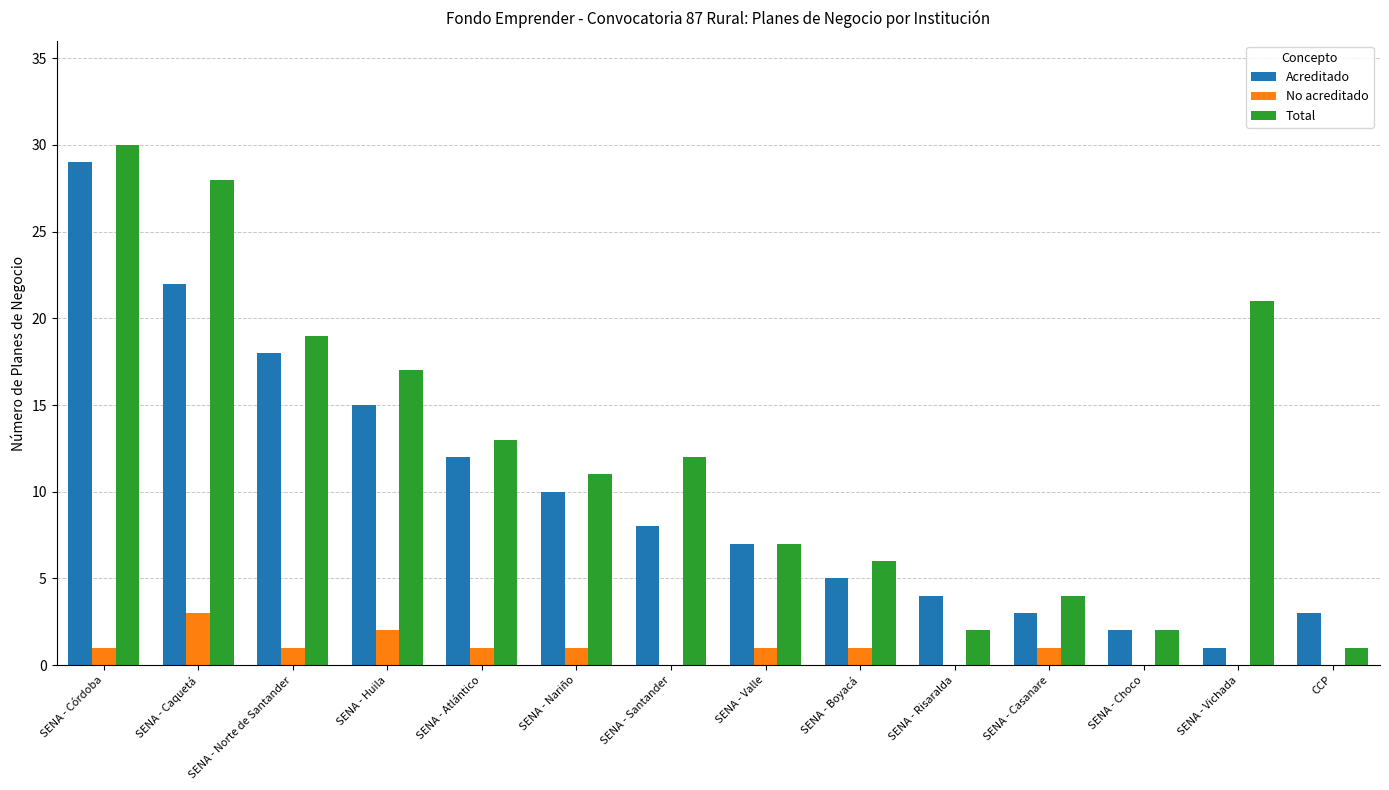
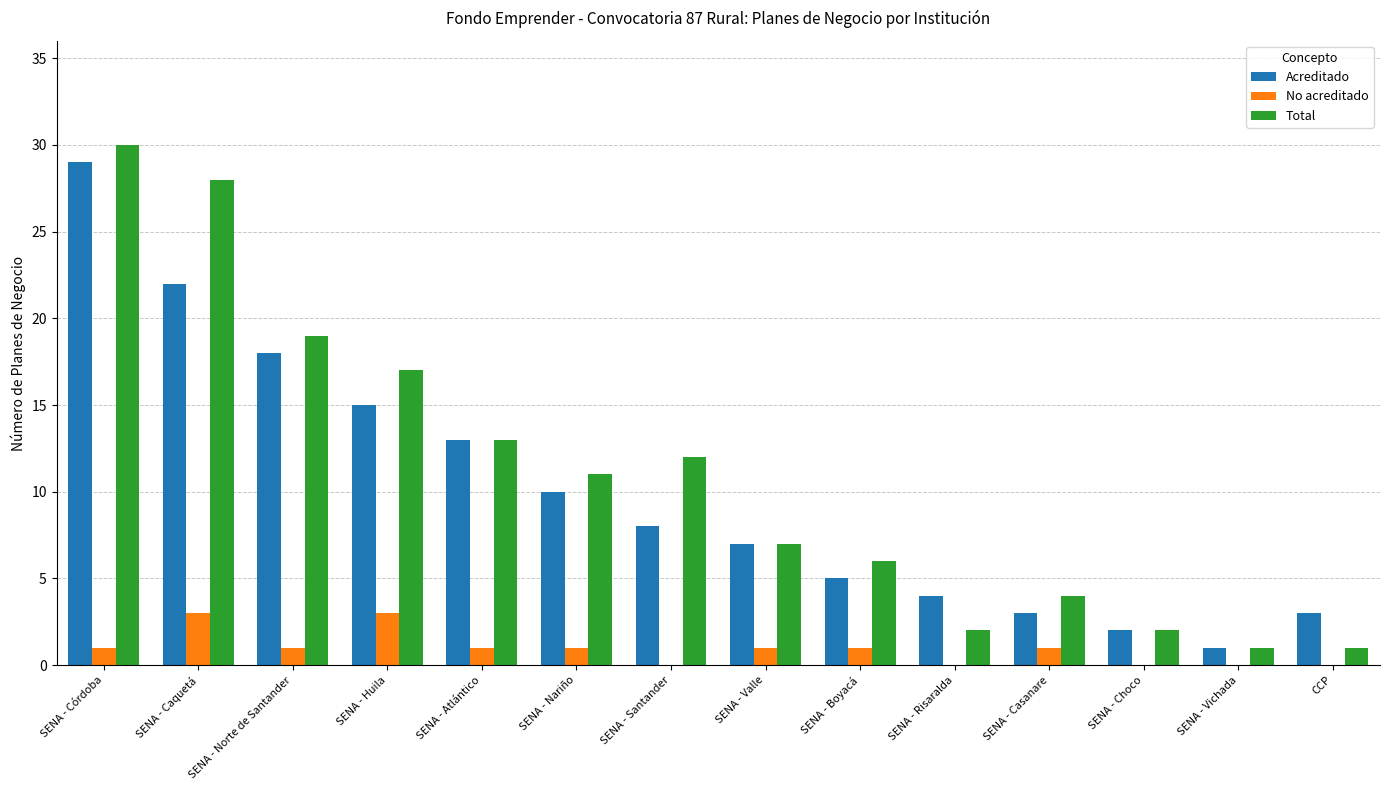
No acreditado, SENA - Huila: 2 -> 3
Acreditado, SENA - Atlántico: 12 -> 13
Total, SENA - Vichada: 21 -> 1
